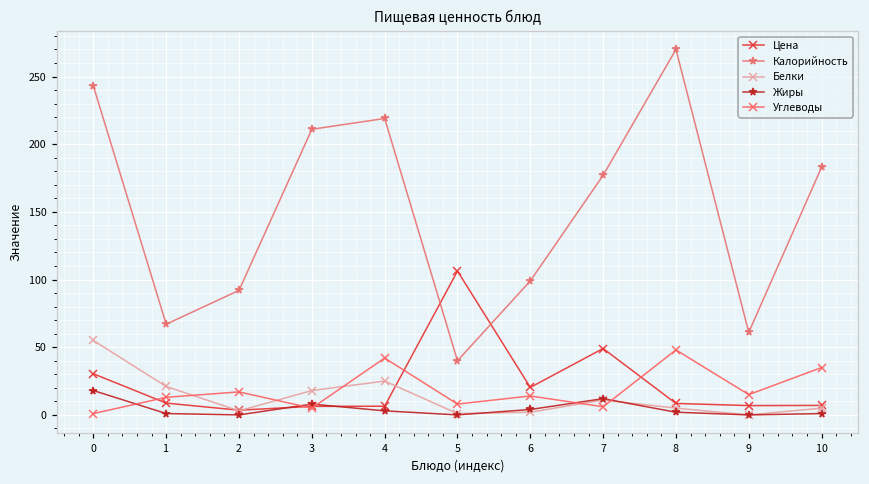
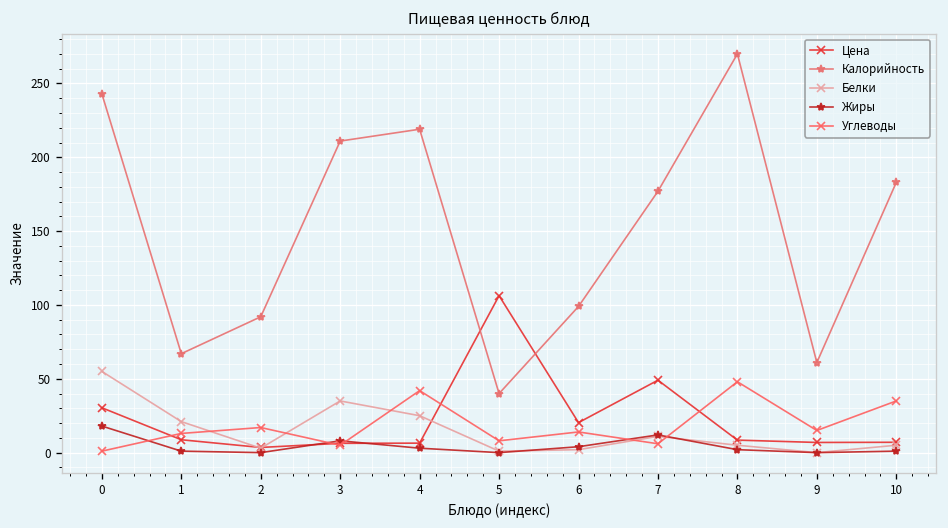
Белки, 3: 18 -> 35
